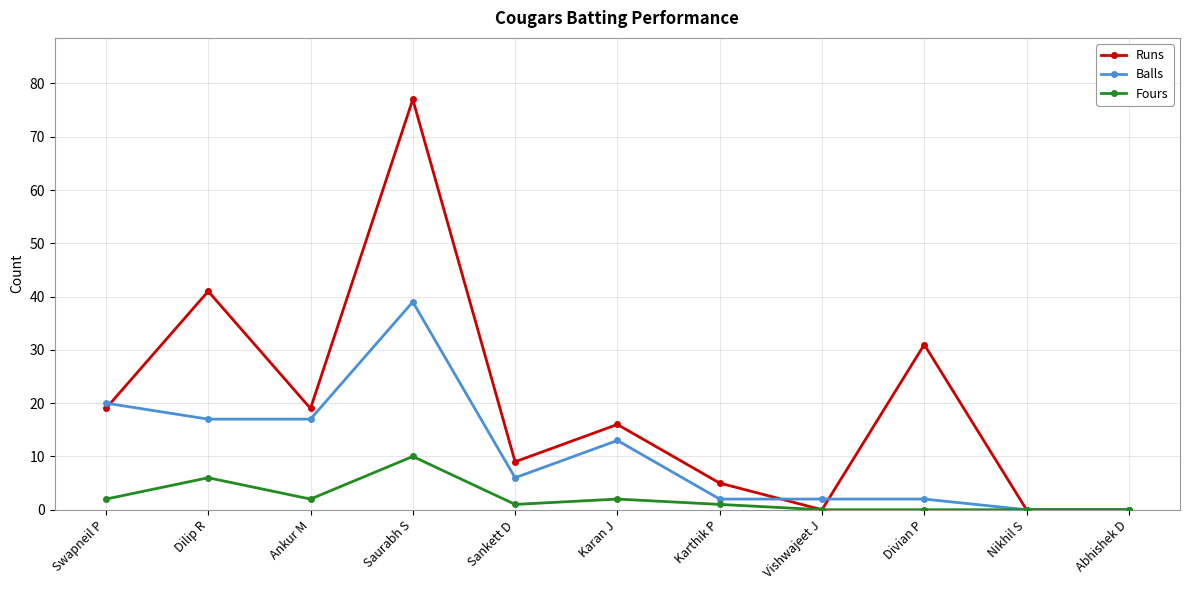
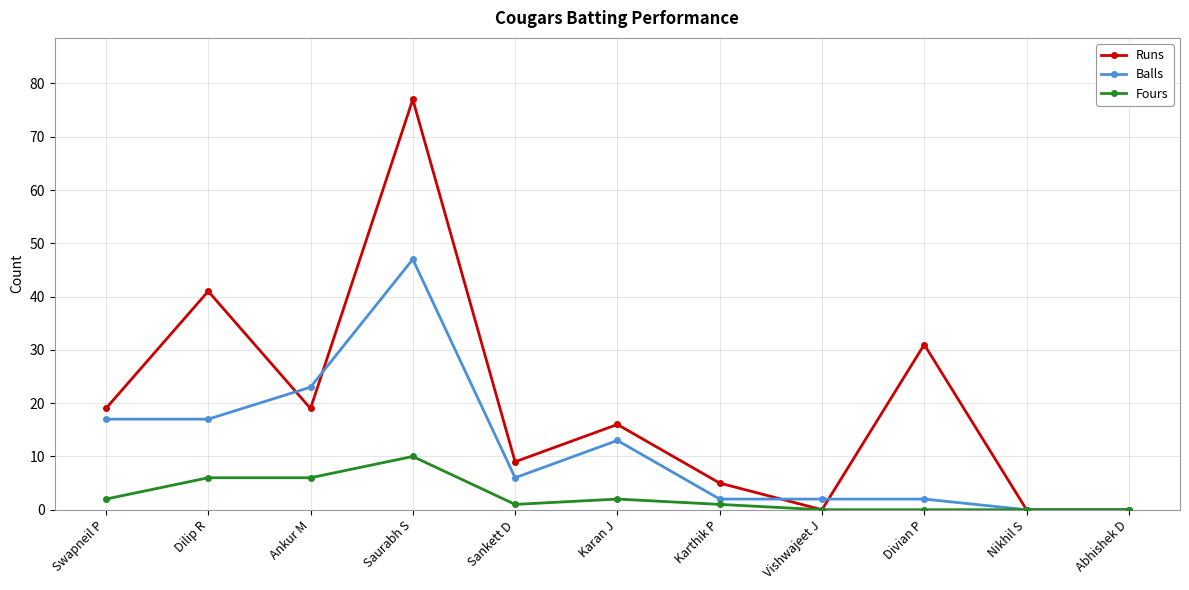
Balls, Swapneil P: 20 -> 17
Balls, Ankur M: 17 -> 23
Fours, Ankur M: 2 -> 6
Balls, Saurabh S: 39 -> 47
